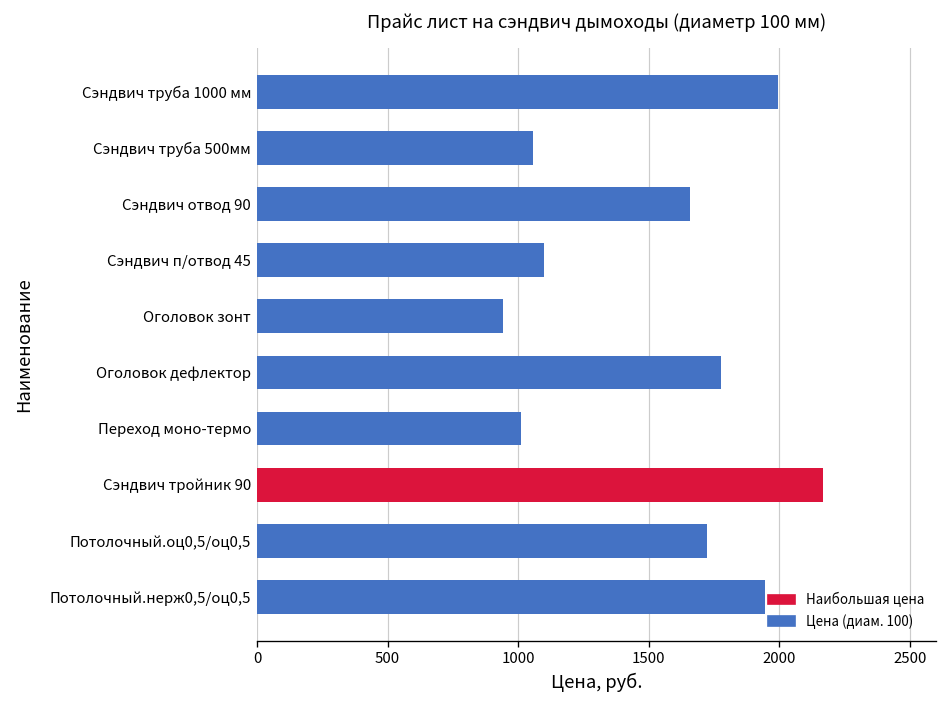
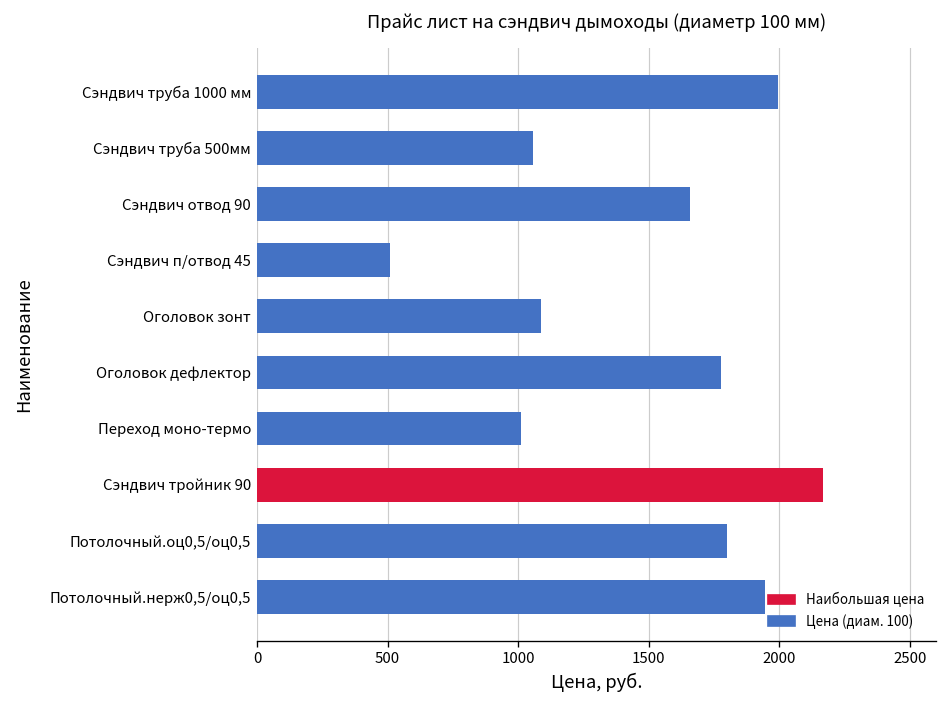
Сэндвич п/отвод 45: 1100 -> 510
Оголовок зонт: 940 -> 1090
Потолочный.оц0,5/оц0,5: 1720 -> 1800
